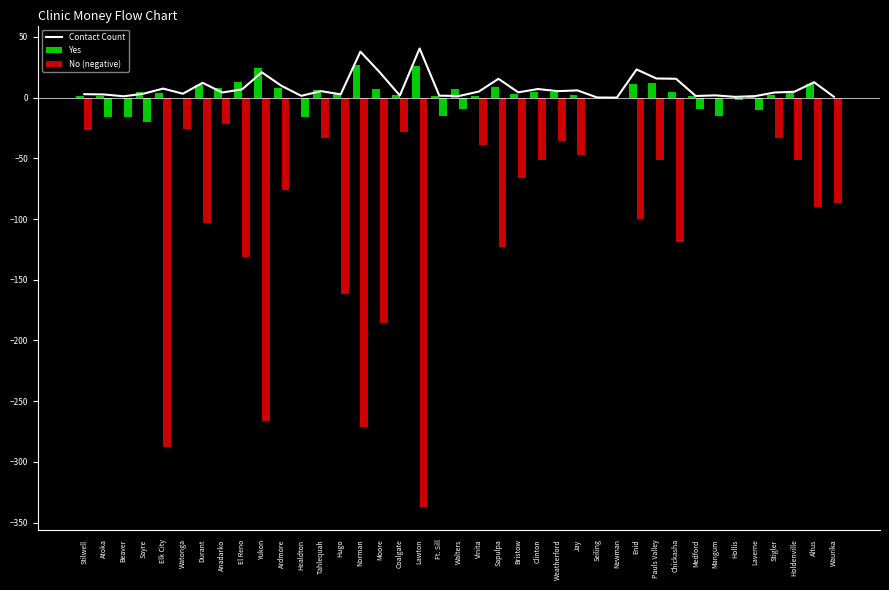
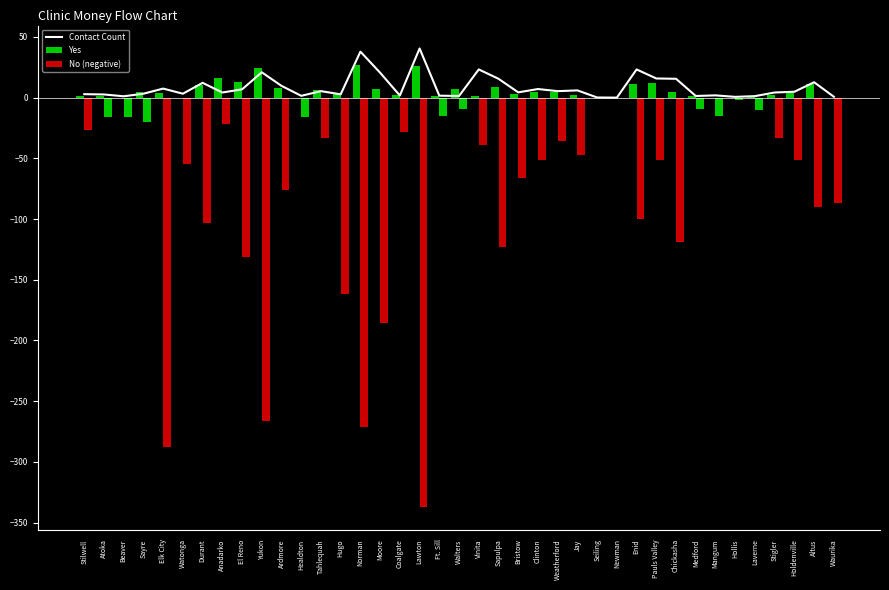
No (negative), Watonga: -26 -> -55
Yes, Anadarko: 8 -> 16
Contact Count, Vinita: 5 -> 23
